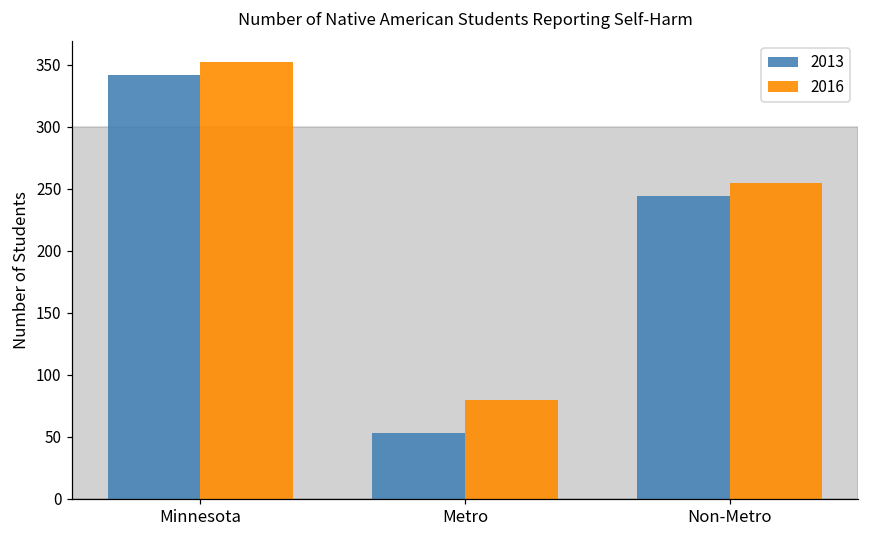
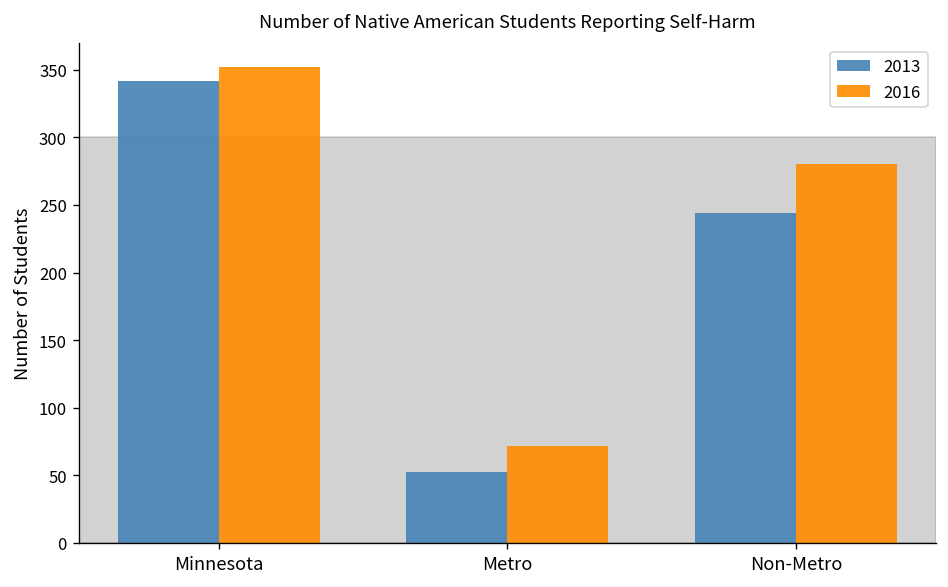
2016, Metro: 79 -> 72
2016, Non-Metro: 255 -> 280
